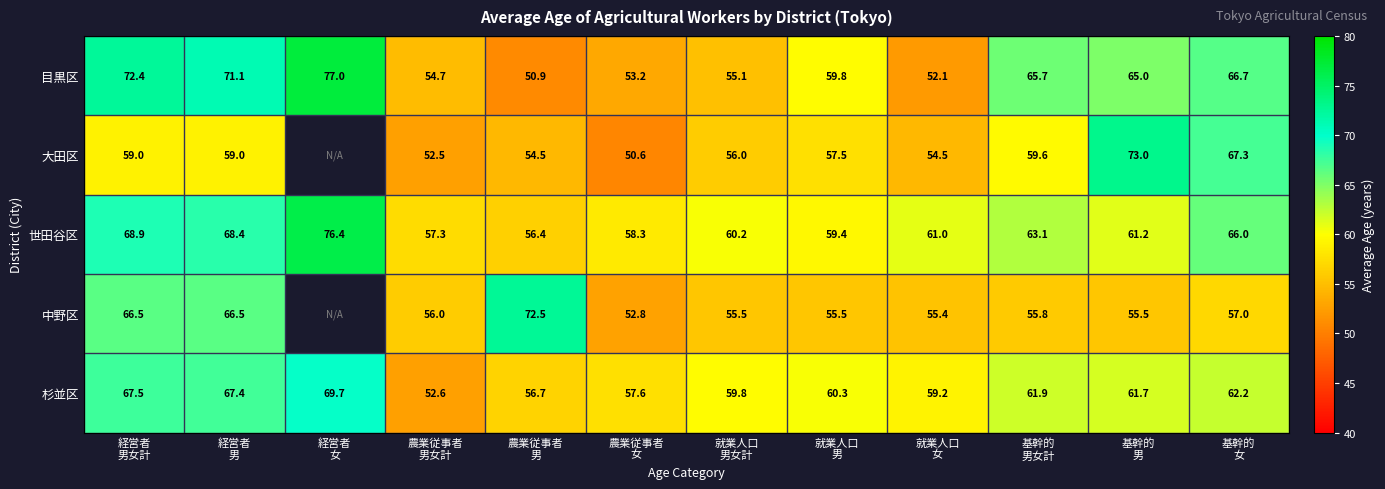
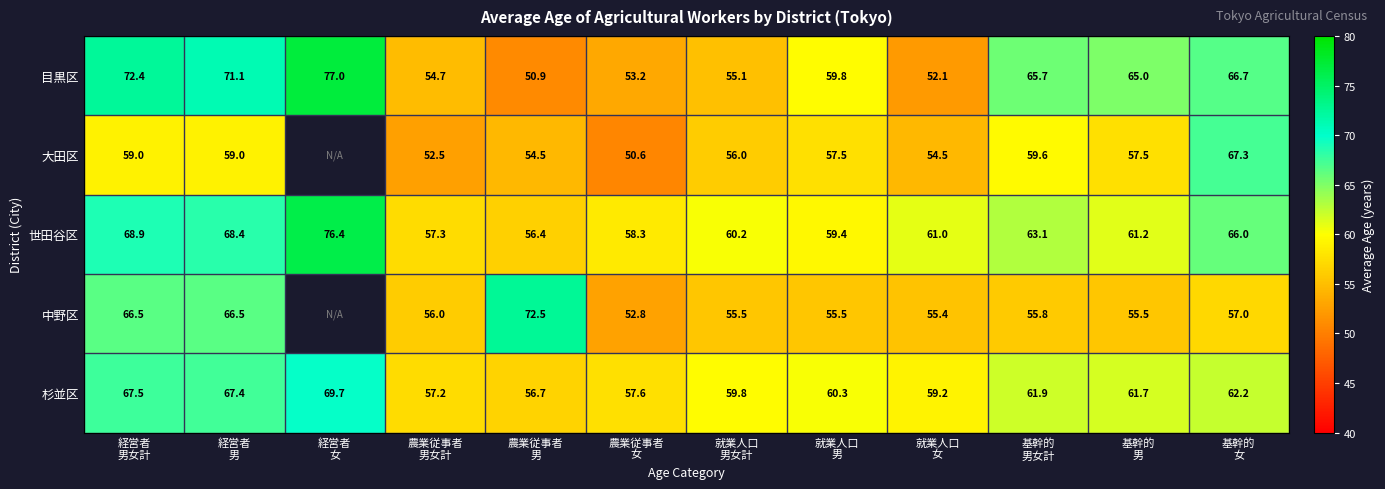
大田区, 基幹的 男: 73.0 -> 57.5
杉並区, 農業従事者 男女計: 52.6 -> 57.2
